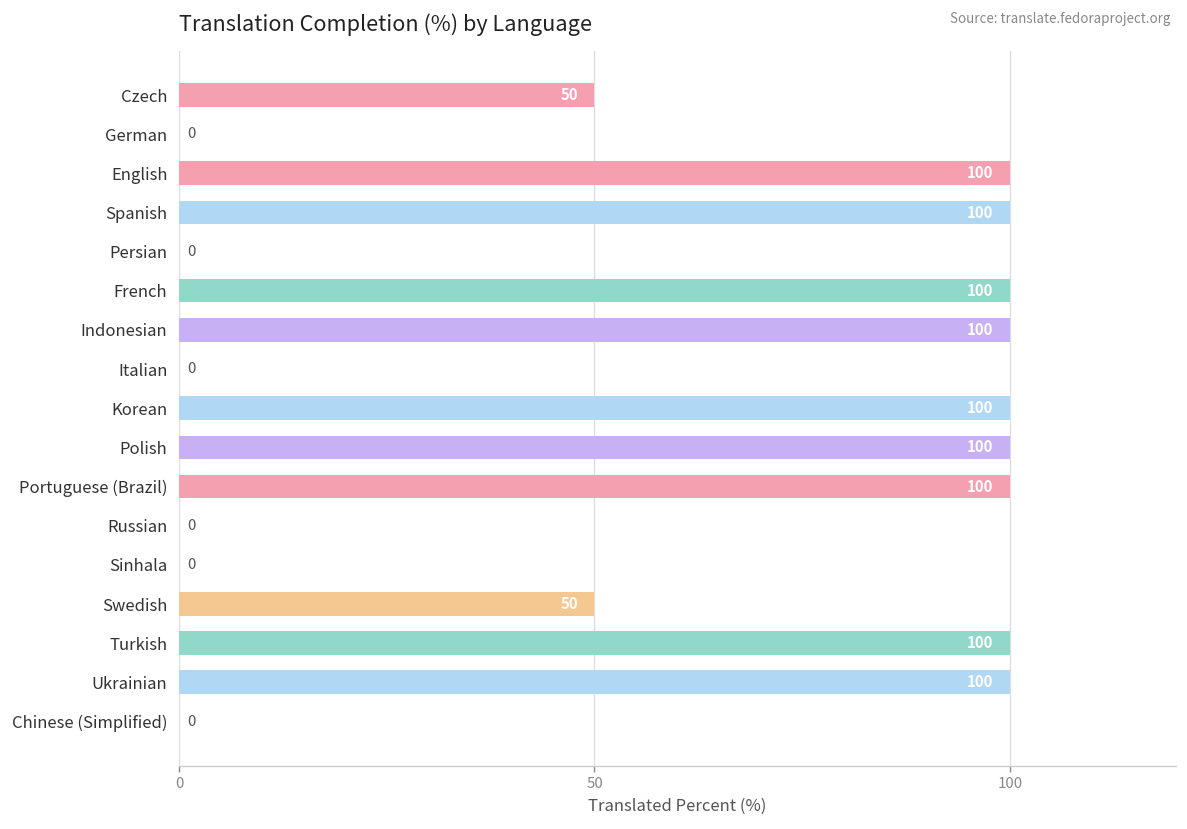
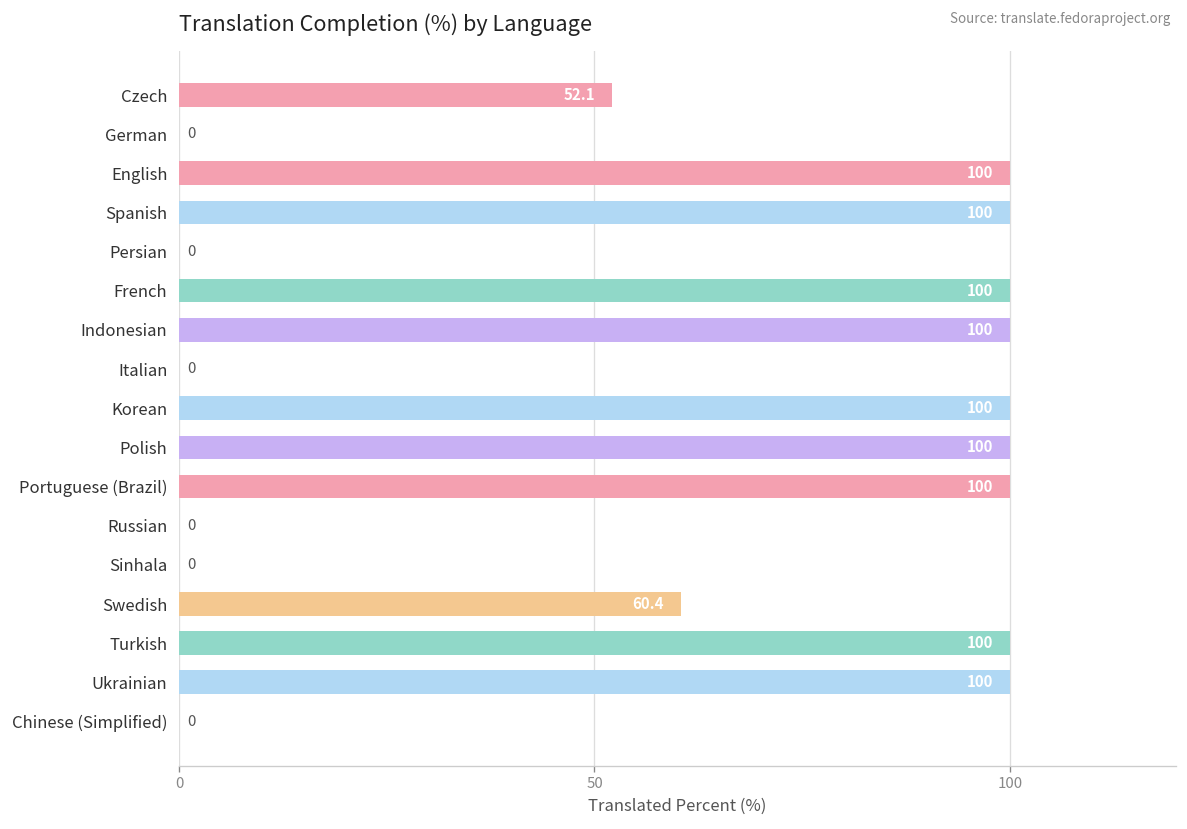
Czech: 50 -> 52.1
Swedish: 50 -> 60.4
